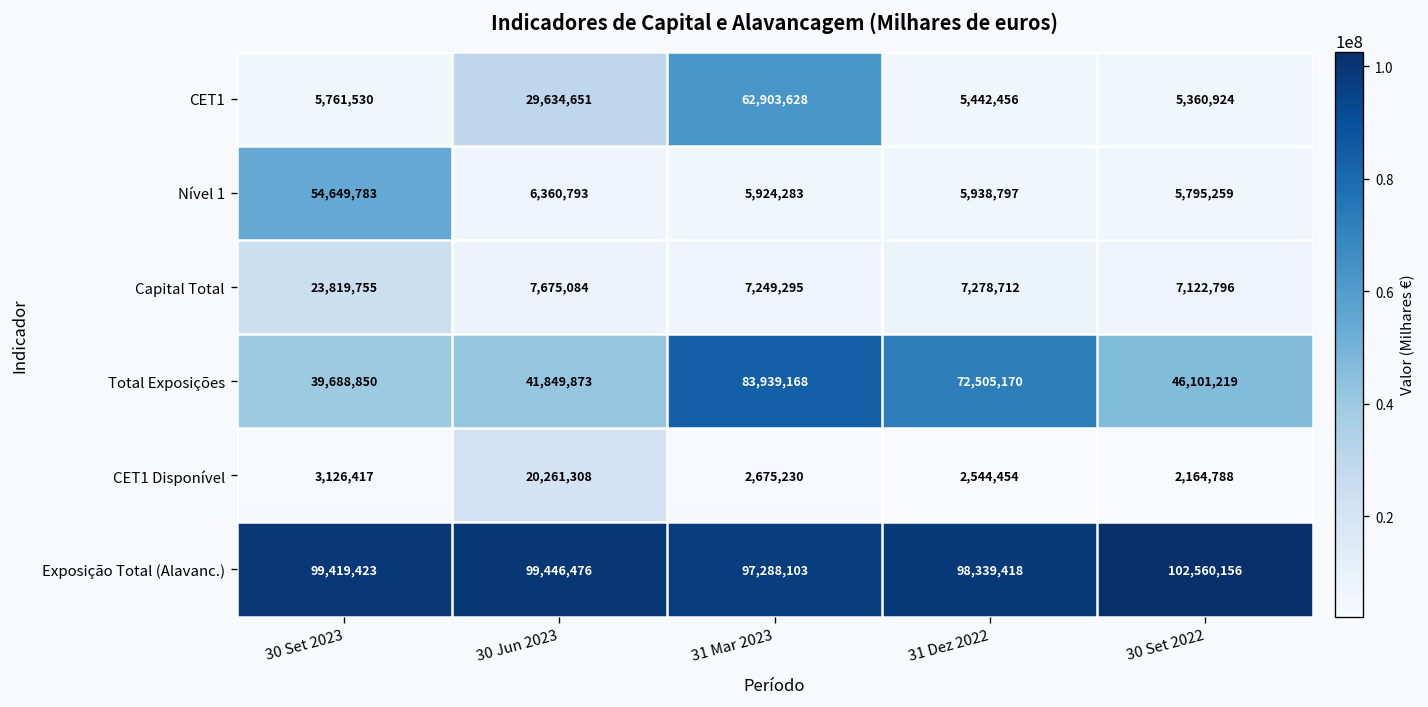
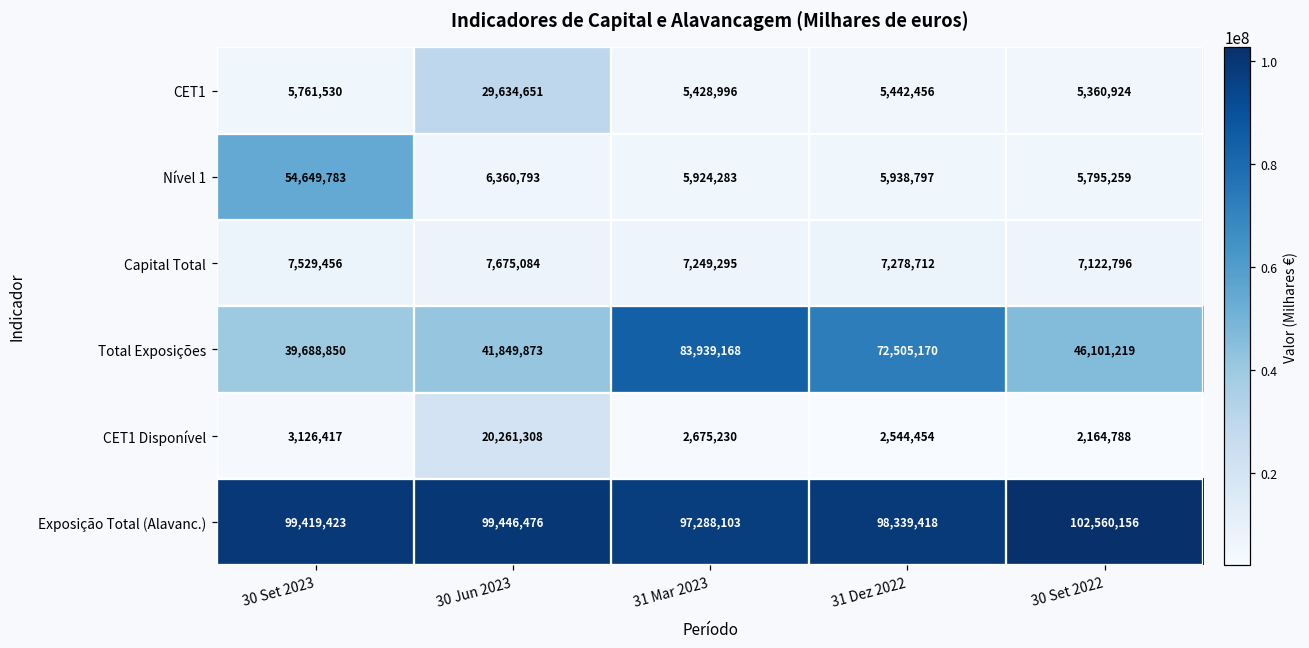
CET1, 31 Mar 2023: 62,903,628 -> 5,428,996
Capital Total, 30 Set 2023: 23,819,755 -> 7,529,456
